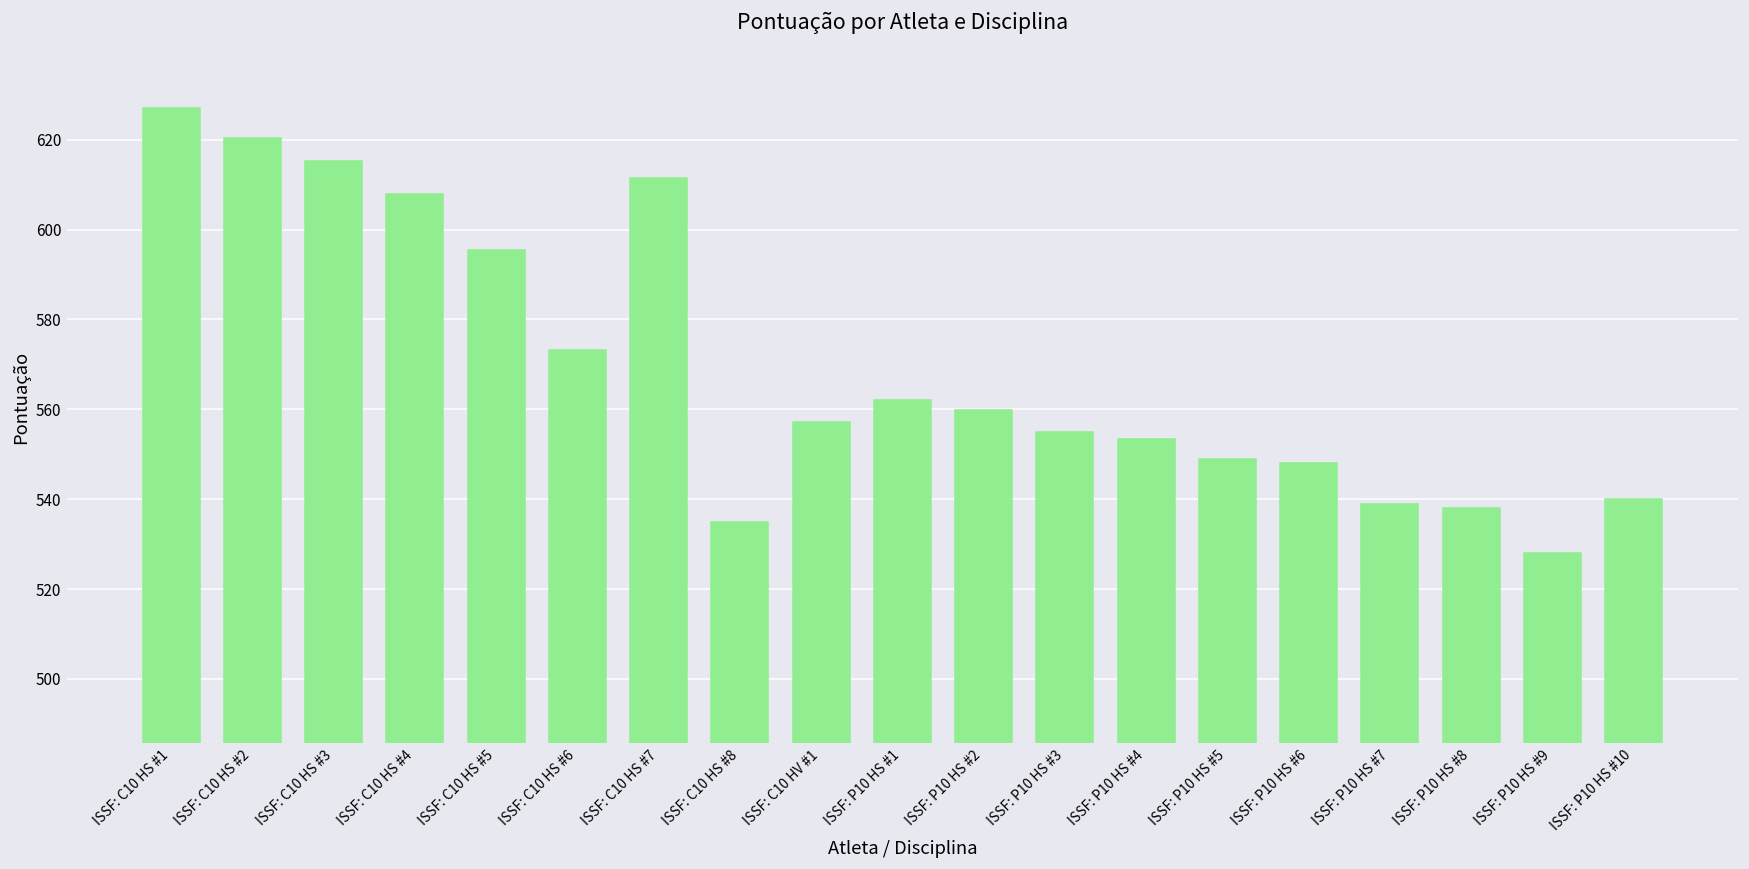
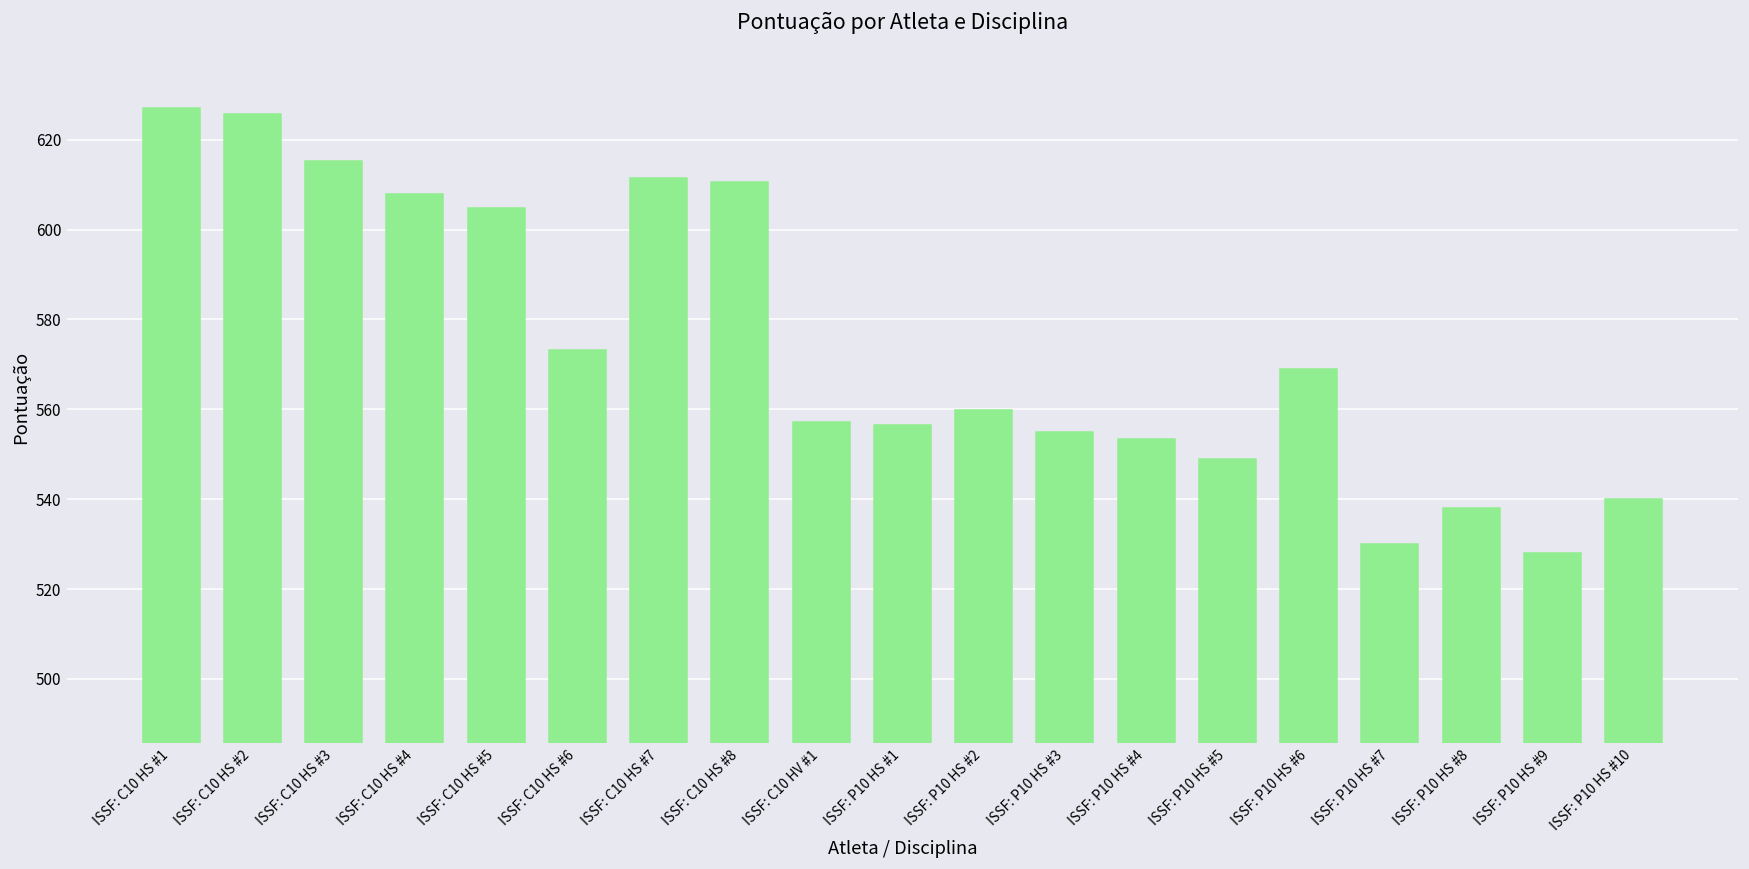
ISSF: C10 HS #2: 620 -> 626
ISSF: C10 HS #5: 595 -> 605
ISSF: C10 HS #8: 535 -> 611
ISSF: P10 HS #1: 562 -> 556
ISSF: P10 HS #6: 548 -> 569
ISSF: P10 HS #7: 539 -> 530
